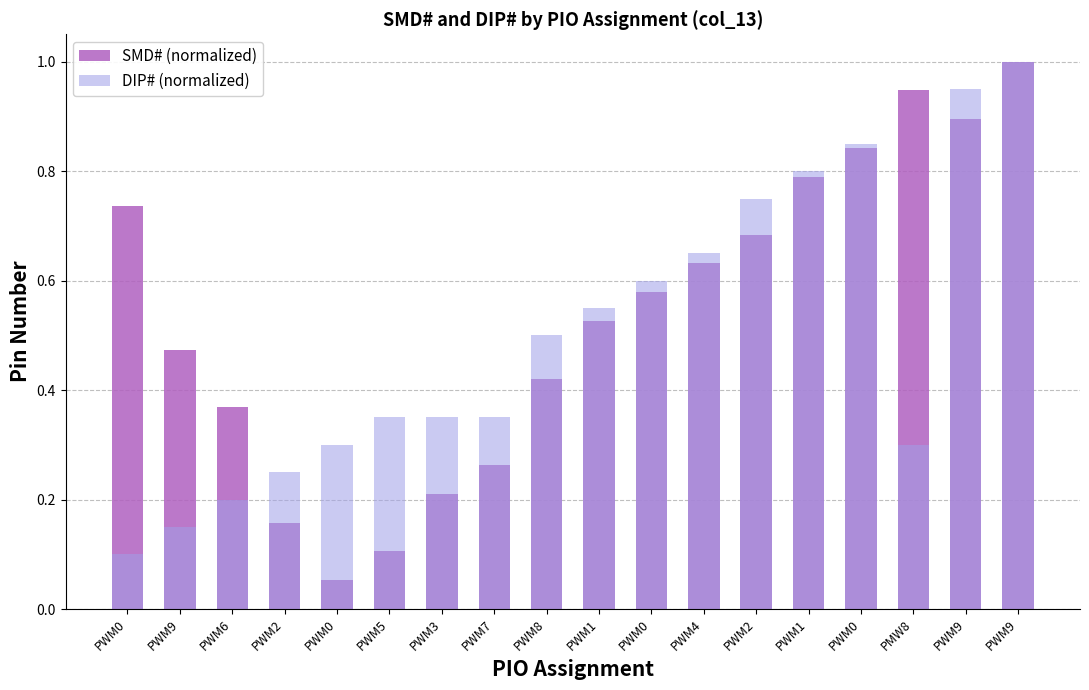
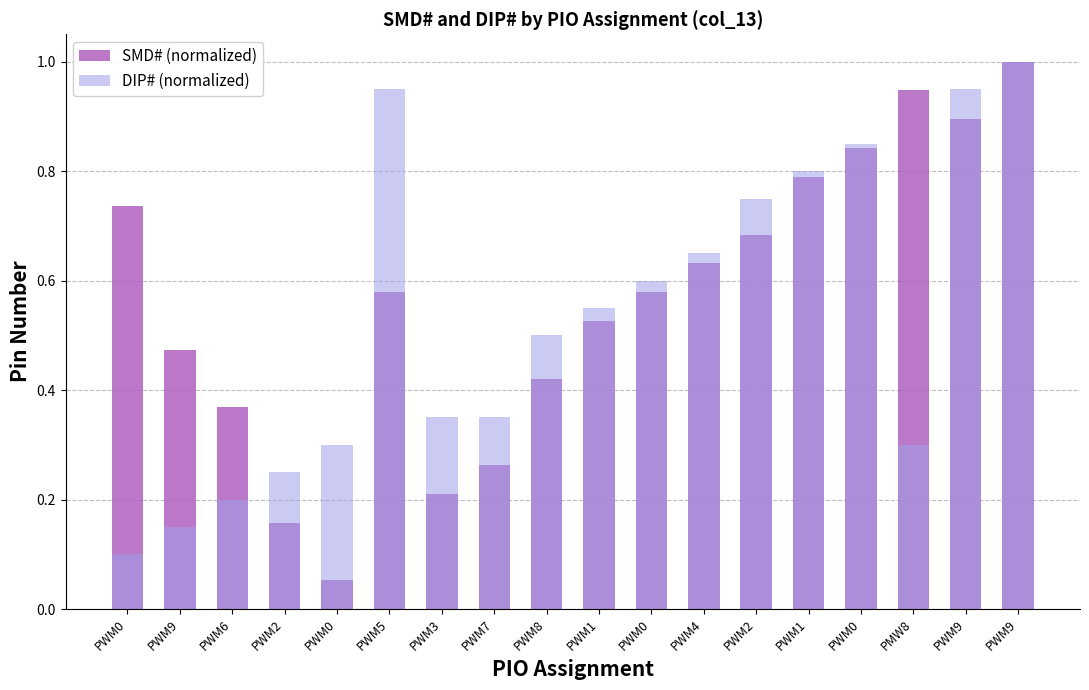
SMD# (normalized), PWM5: 0.11 -> 0.58
DIP# (normalized), PWM5: 0.35 -> 0.95
